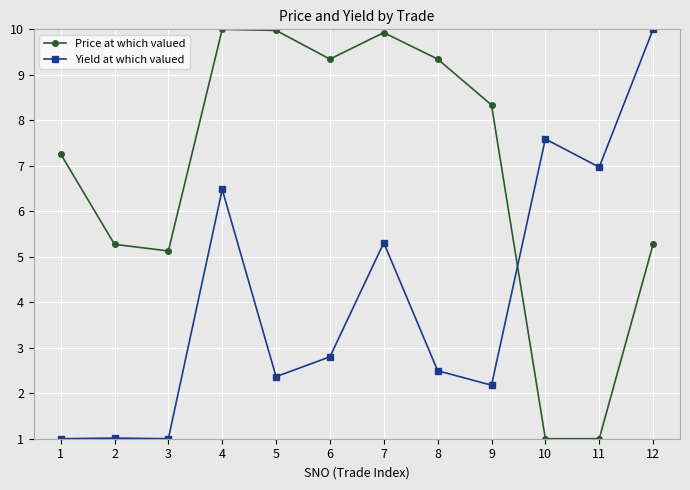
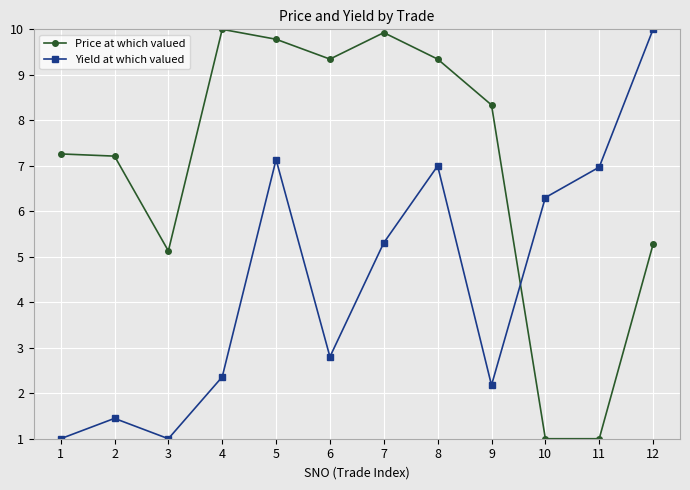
Price at which valued, 2: 5.3 -> 7.2
Yield at which valued, 2: 1.0 -> 1.4
Yield at which valued, 4: 6.5 -> 2.4
Price at which valued, 5: 10.0 -> 9.8
Yield at which valued, 5: 2.4 -> 7.1
Yield at which valued, 8: 2.5 -> 7.0
Yield at which valued, 10: 7.6 -> 6.3
